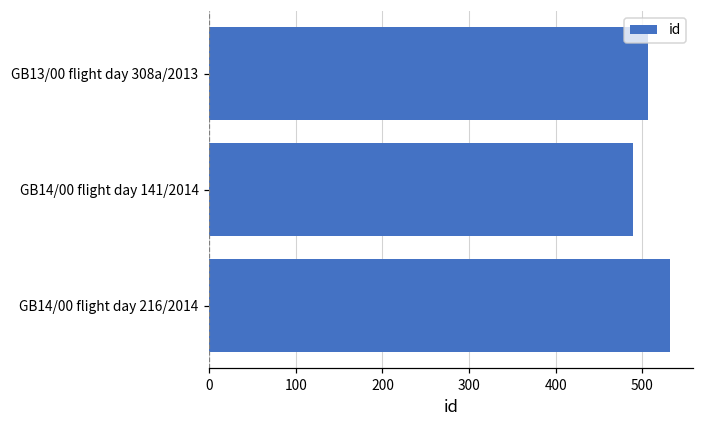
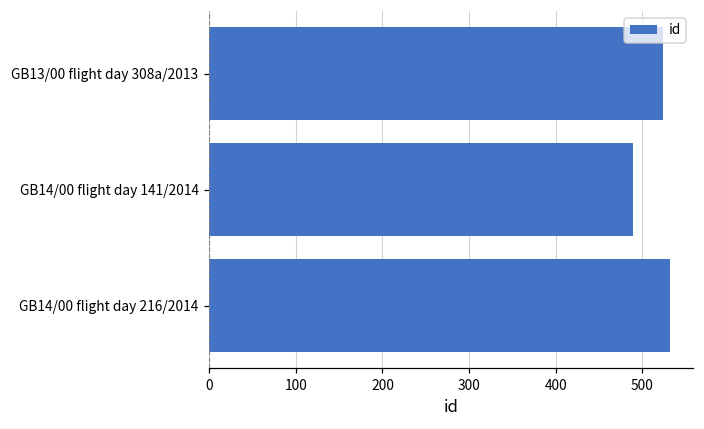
GB13/00 flight day 308a/2013: 510 -> 520
